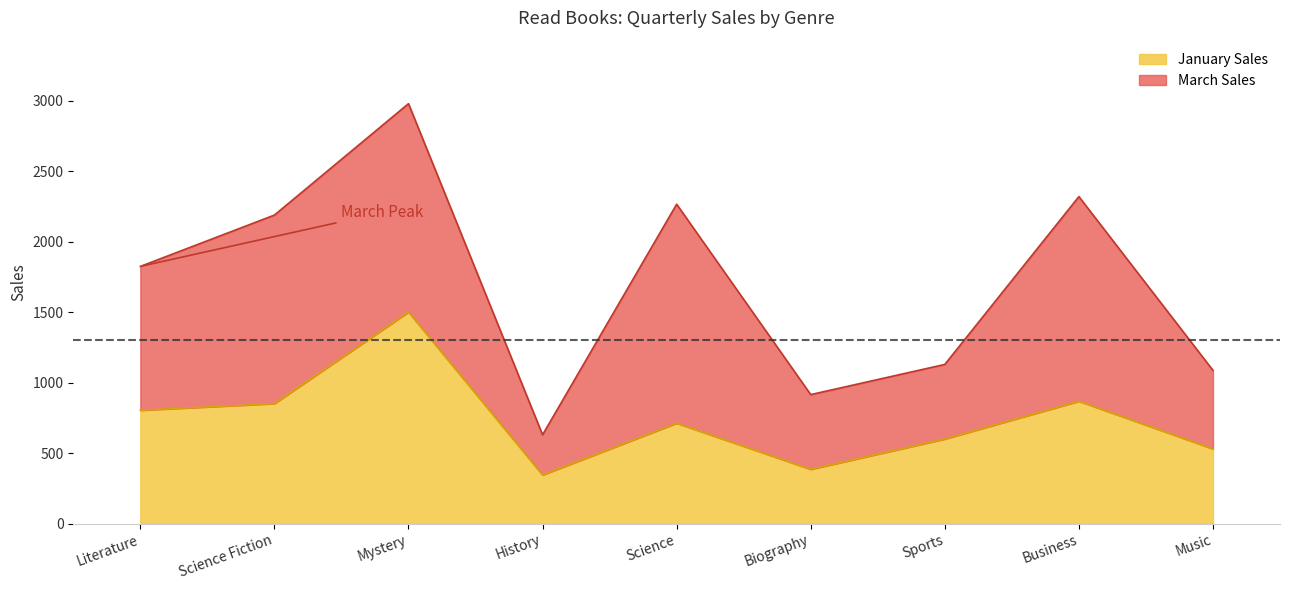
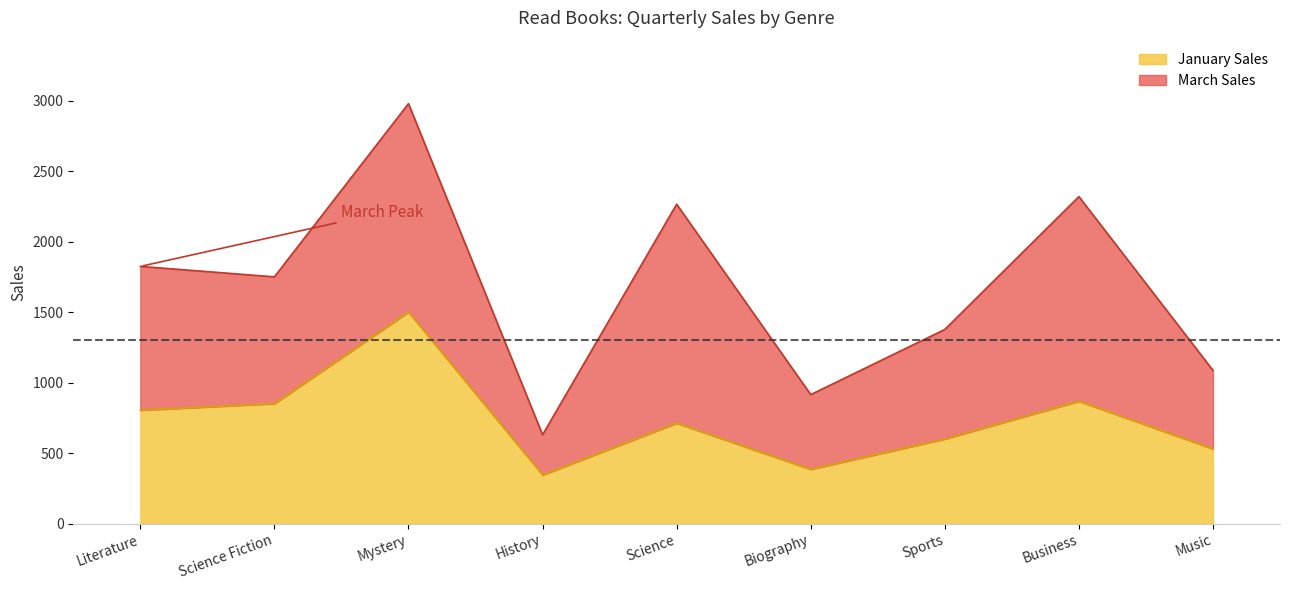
March Sales, Science Fiction: 1340 -> 900
March Sales, Sports: 530 -> 780
